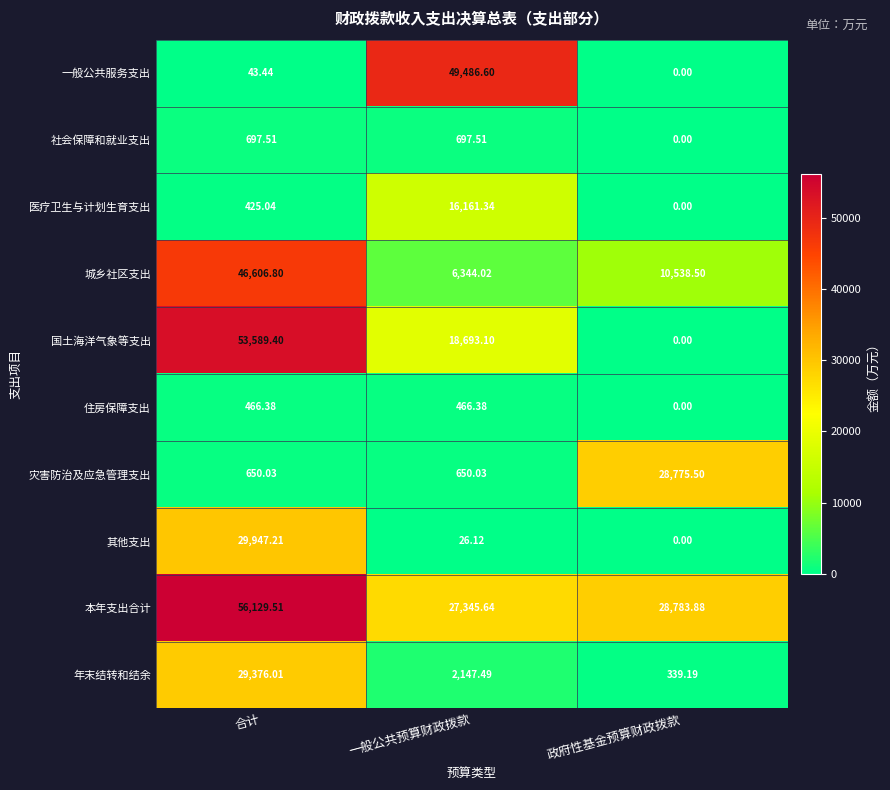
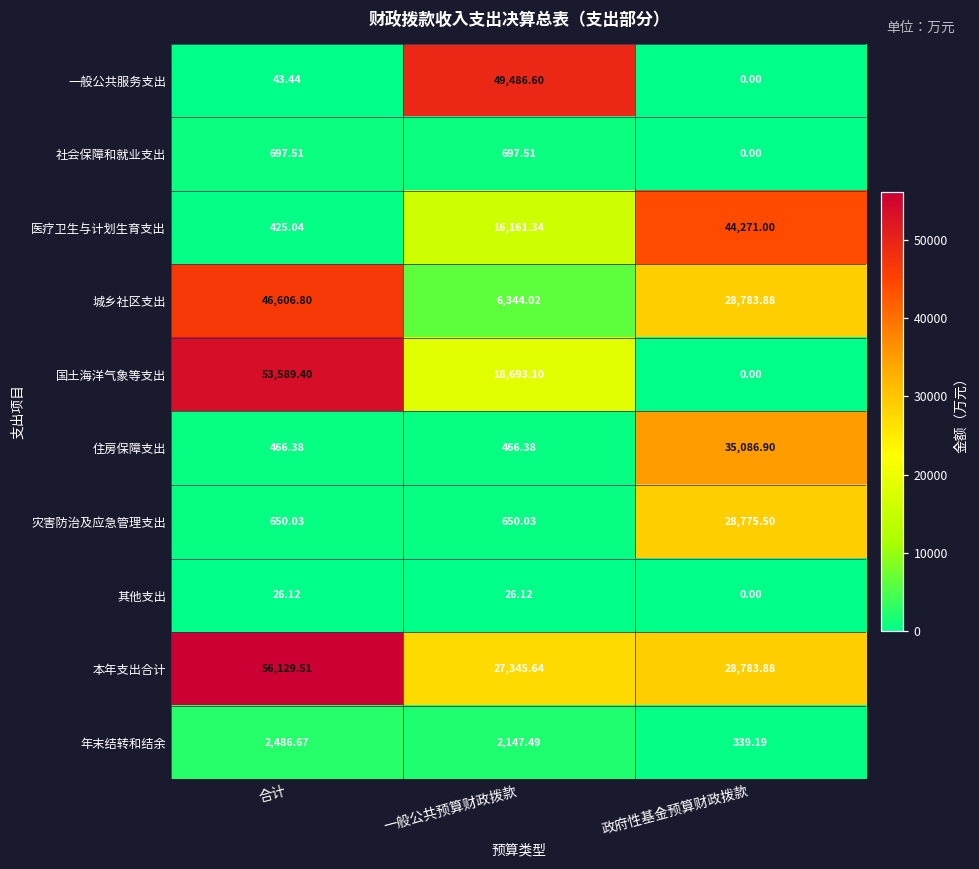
医疗卫生与计划生育支出, 政府性基金预算财政拨款: 0.00 -> 44,271.00
城乡社区支出, 政府性基金预算财政拨款: 10,538.50 -> 28,783.88
住房保障支出, 政府性基金预算财政拨款: 0.00 -> 35,086.90
其他支出, 合计: 29,947.21 -> 26.12
年末结转和结余, 合计: 29,376.01 -> 2,486.67
